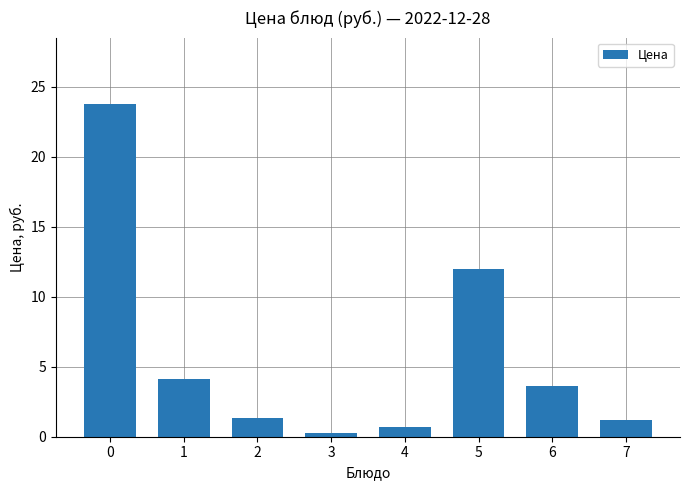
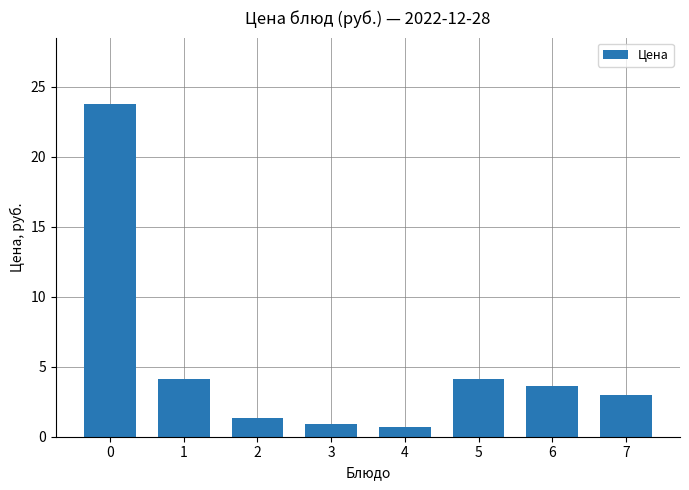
3: 0.3 -> 0.9
5: 12.0 -> 4.1
7: 1.2 -> 3.0
